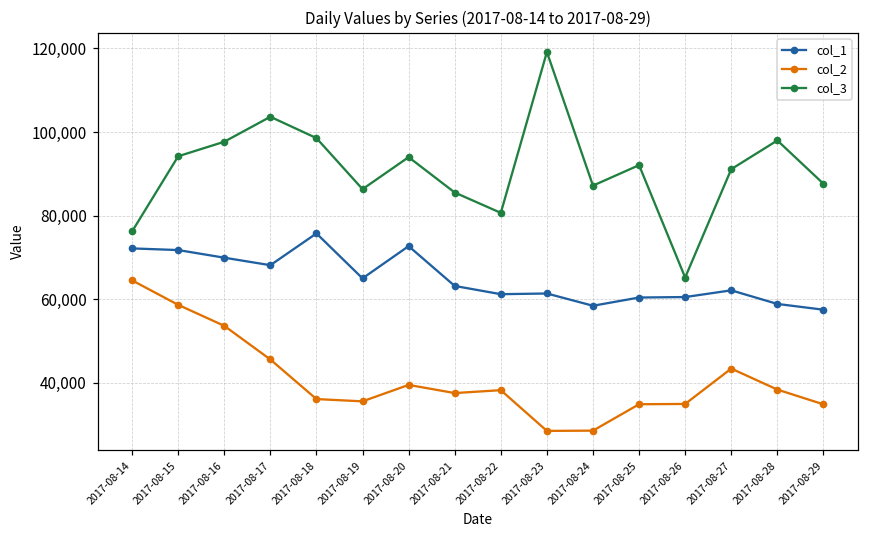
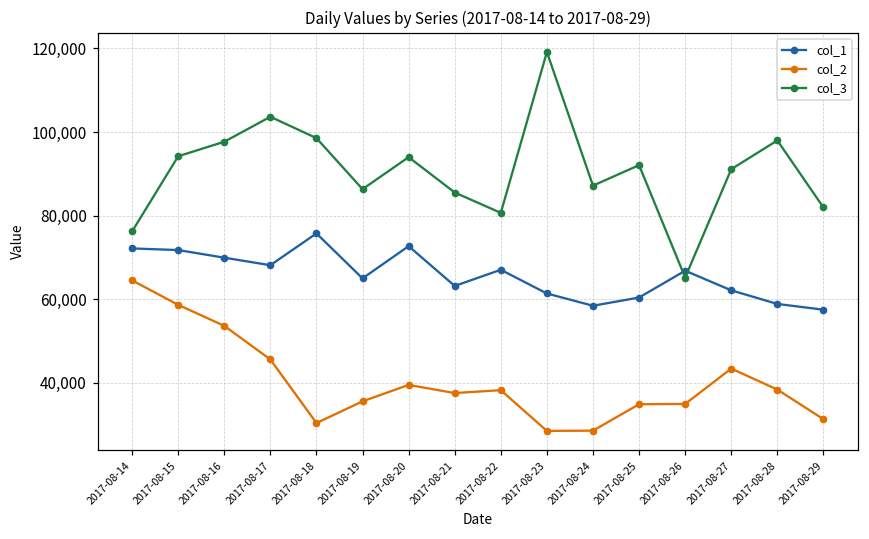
col_2, 2017-08-18: 36,000 -> 30,000
col_1, 2017-08-22: 61,000 -> 67,000
col_1, 2017-08-26: 61,000 -> 67,000
col_2, 2017-08-29: 35,000 -> 31,000
col_3, 2017-08-29: 88,000 -> 82,000
